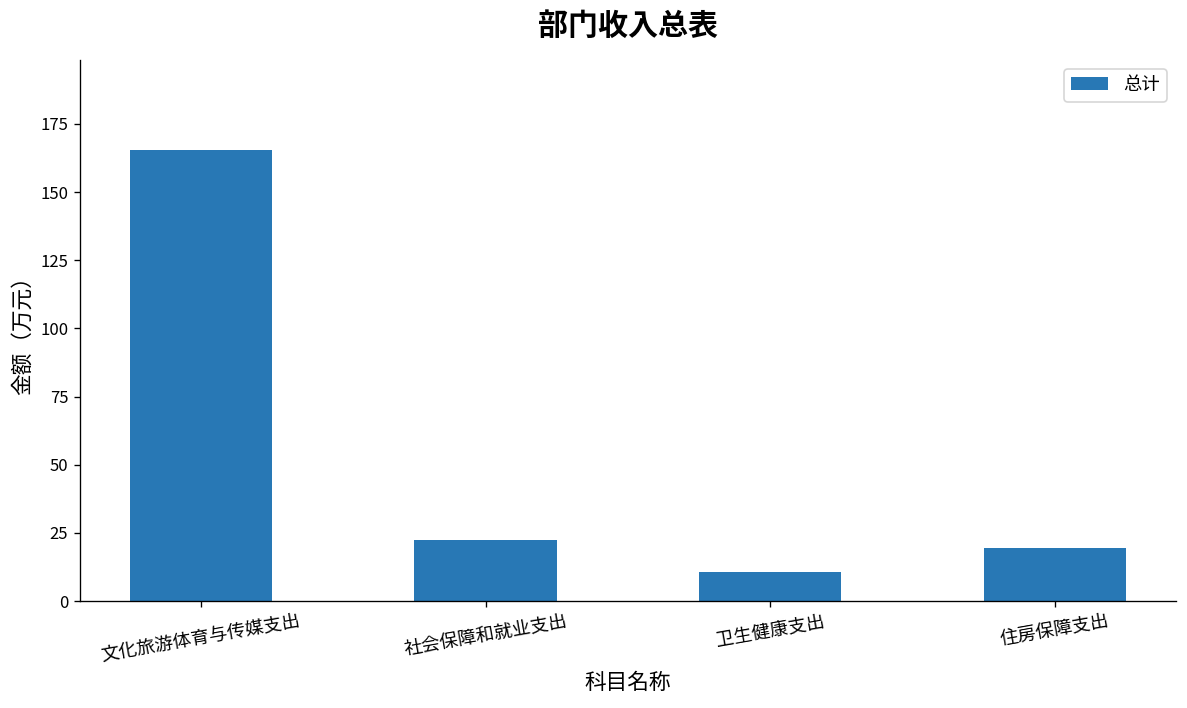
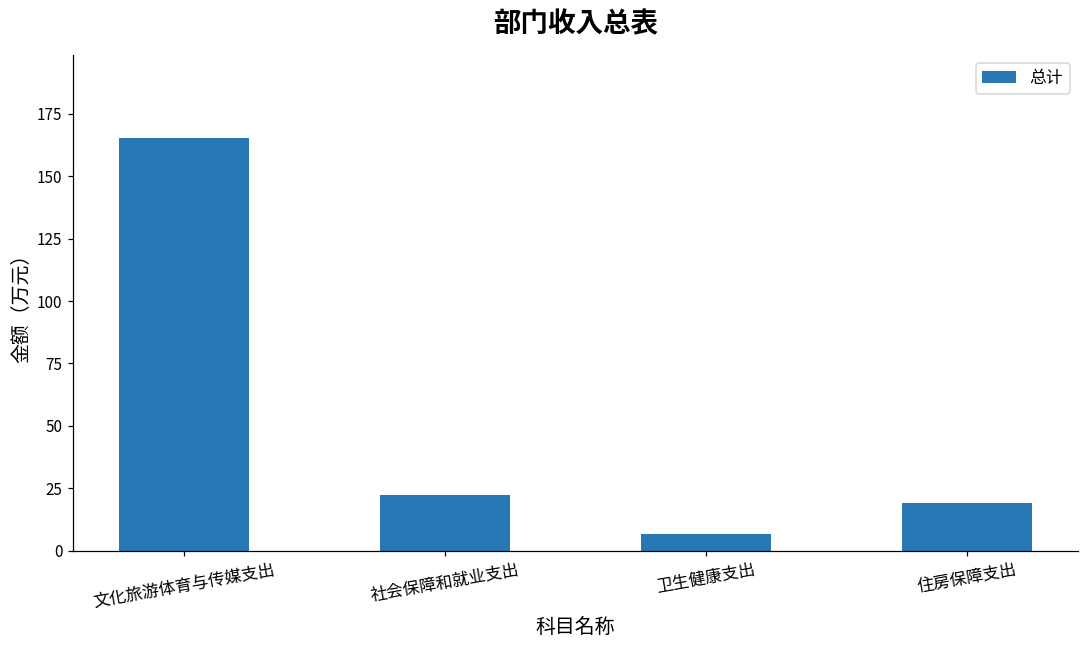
卫生健康支出: 11 -> 7
